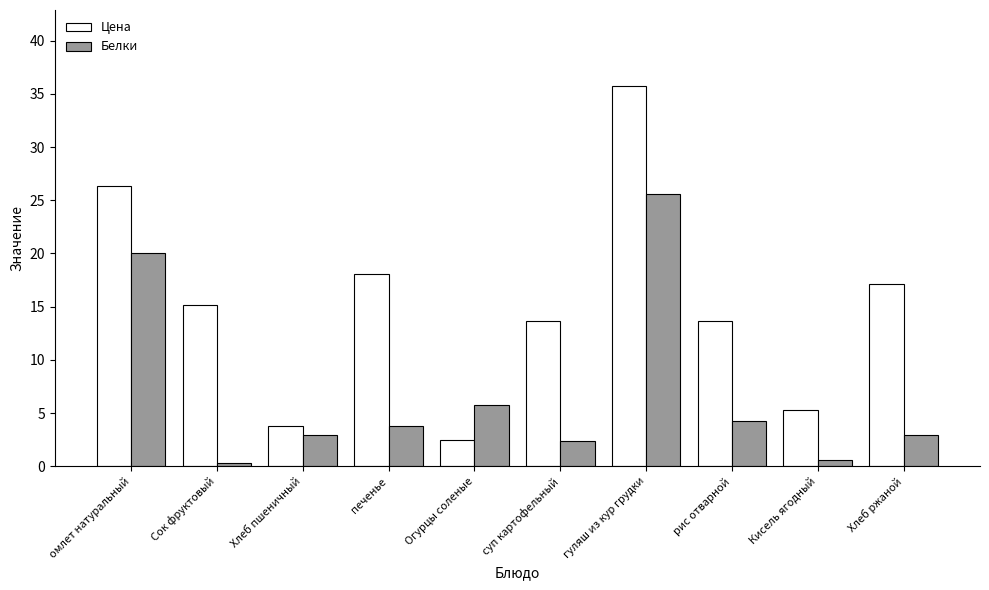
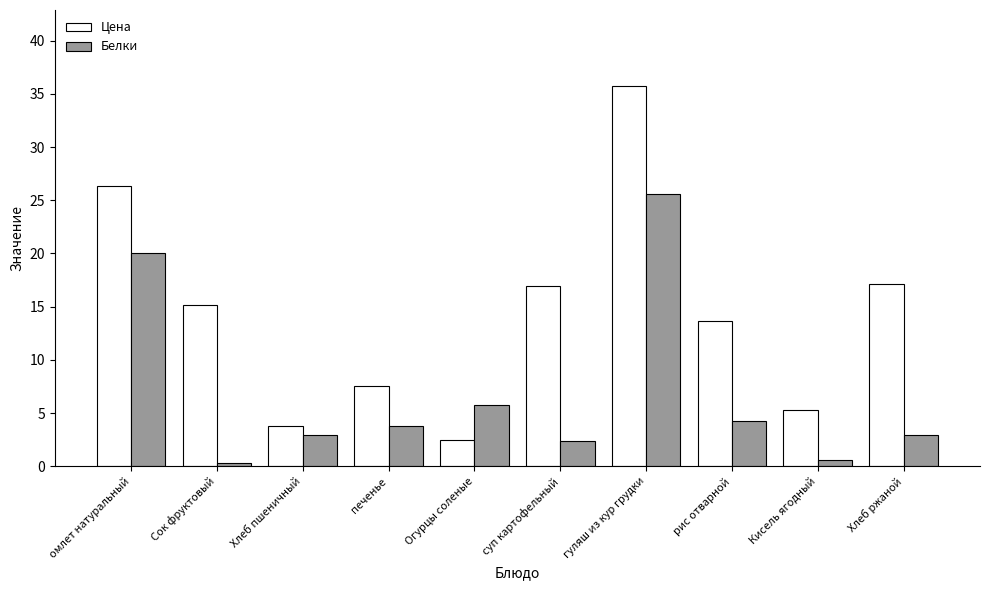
Цена, печенье: 18.1 -> 7.5
Цена, суп картофельный: 13.7 -> 17.0
